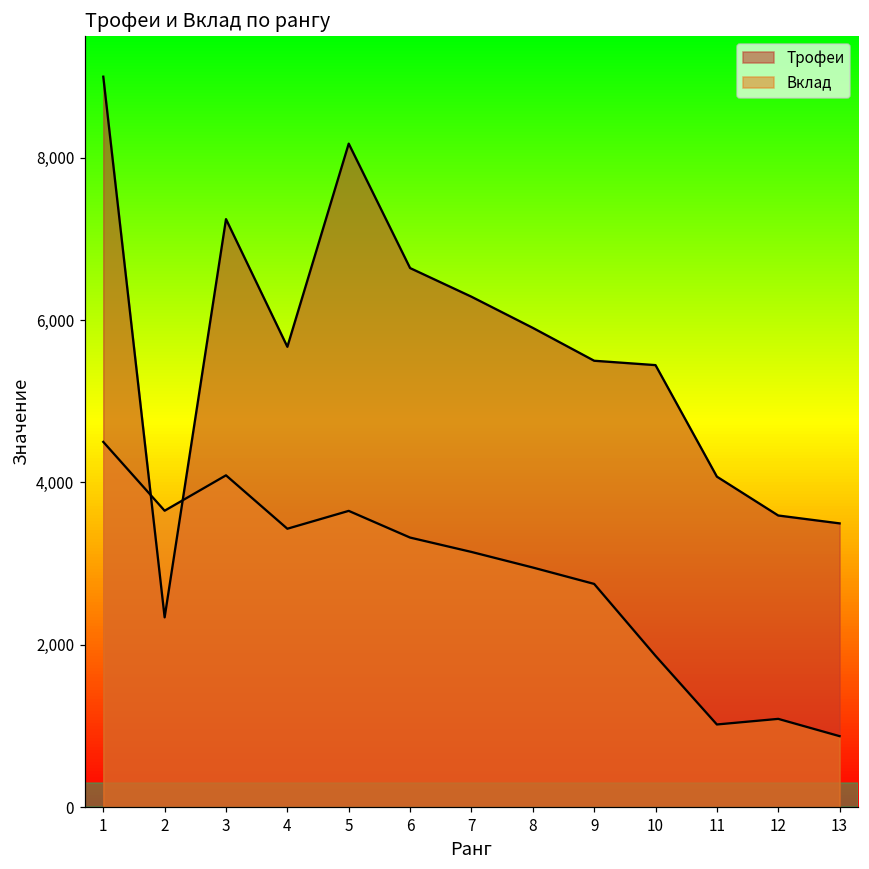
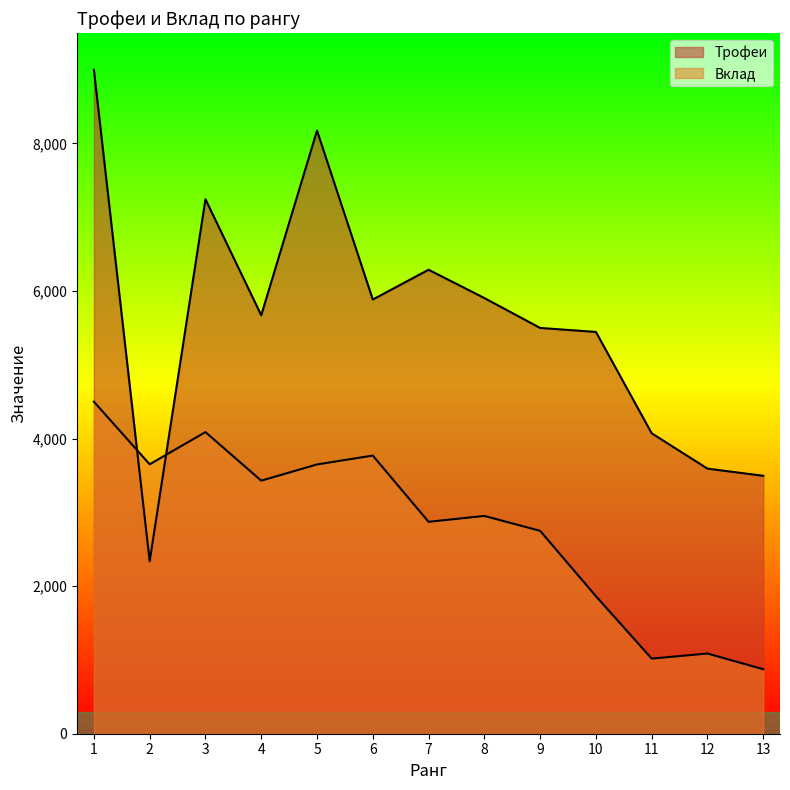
Трофеи, 6: 6,600 -> 5,900
Вклад, 6: 3,300 -> 3,800
Вклад, 7: 3,100 -> 2,900
